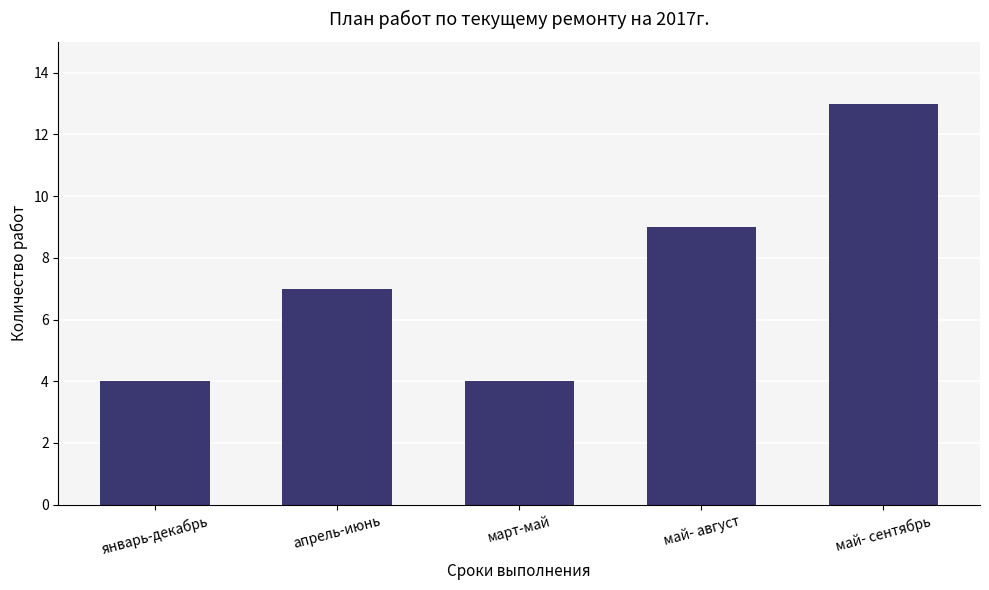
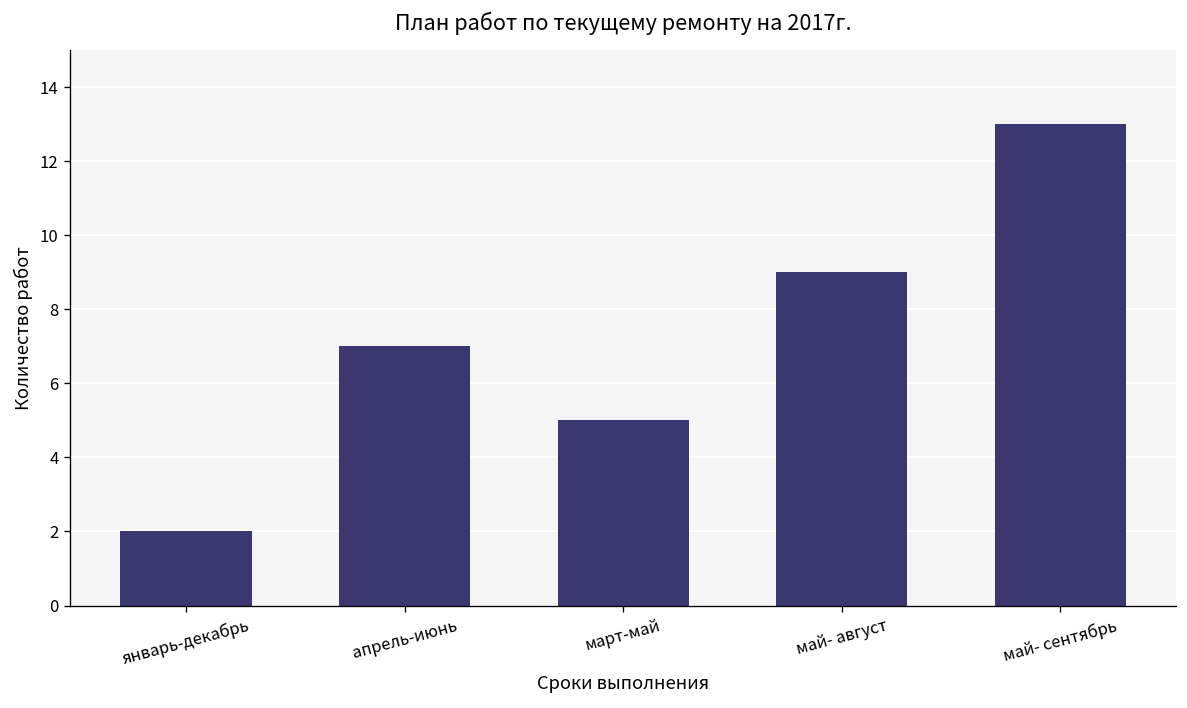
январь-декабрь: 4 -> 2
март-май: 4 -> 5
